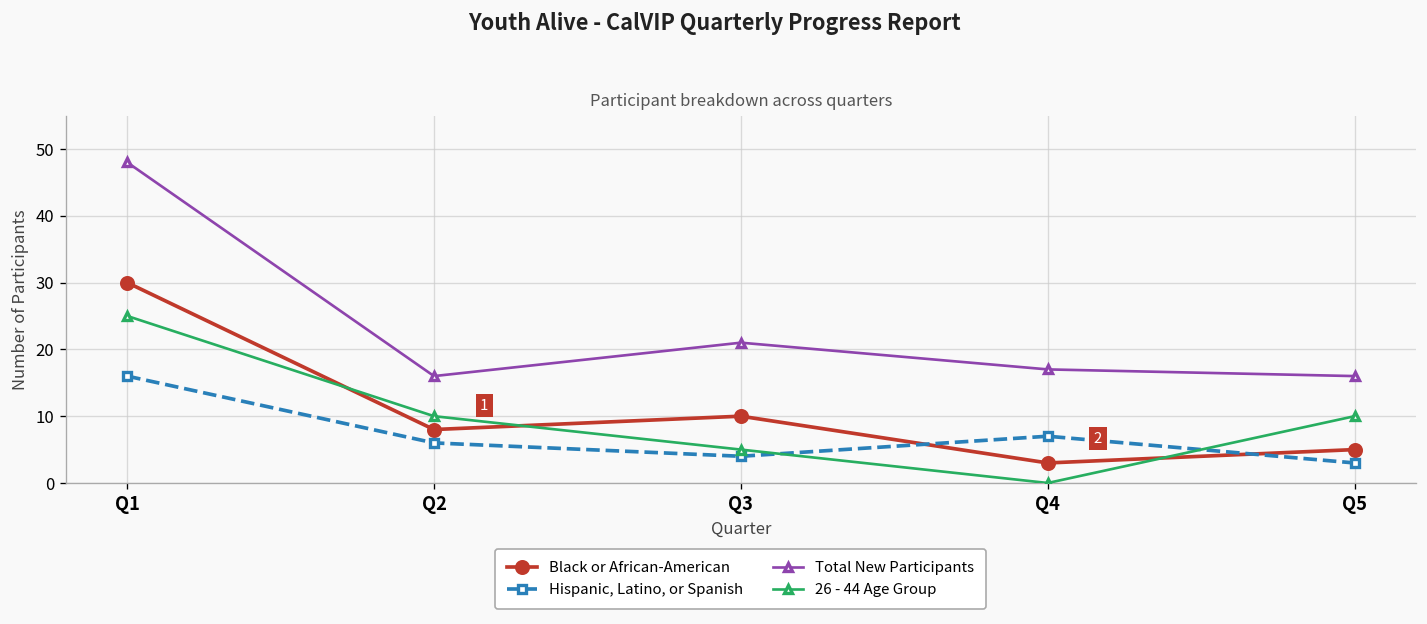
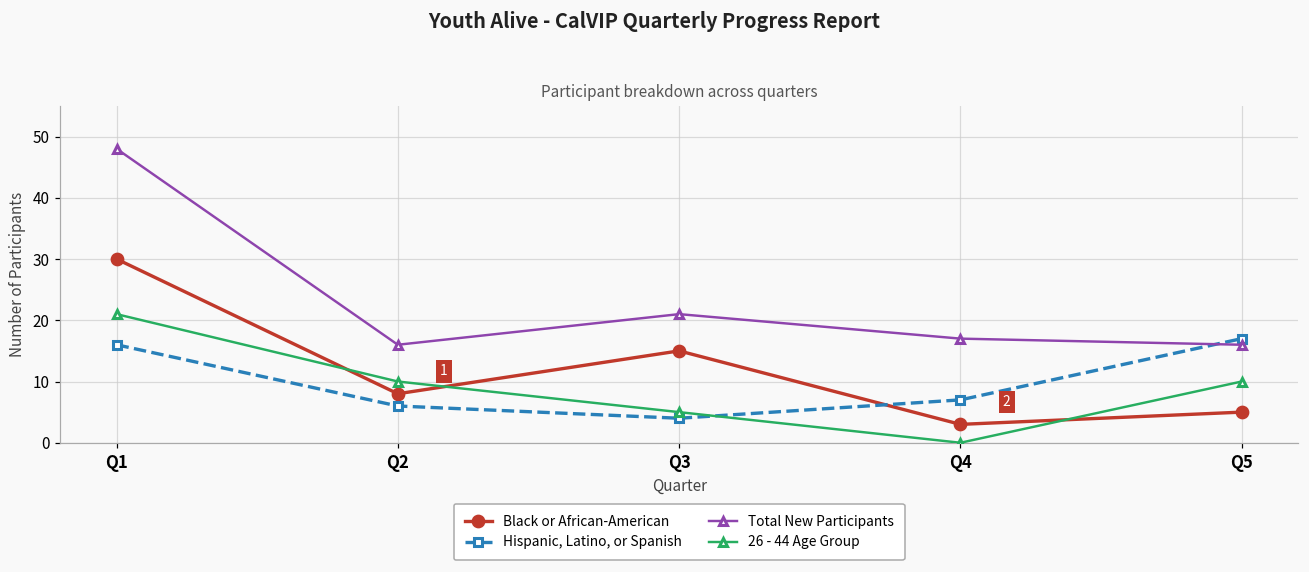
26 - 44 Age Group, Q1: 25 -> 21
Black or African-American, Q3: 10 -> 15
Hispanic, Latino, or Spanish, Q5: 3 -> 17
